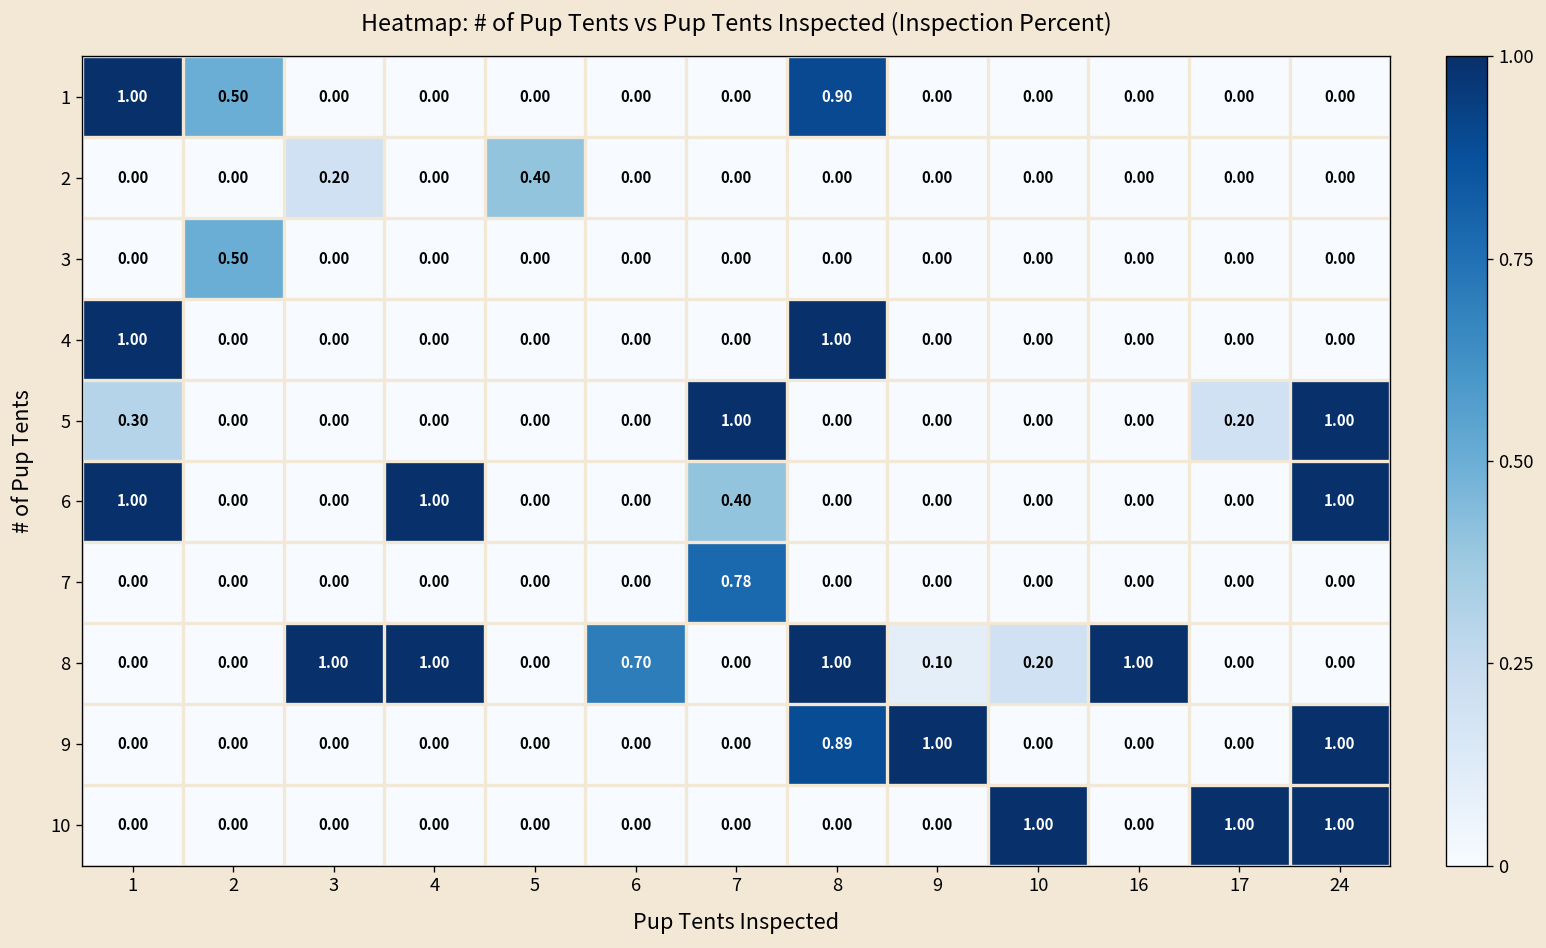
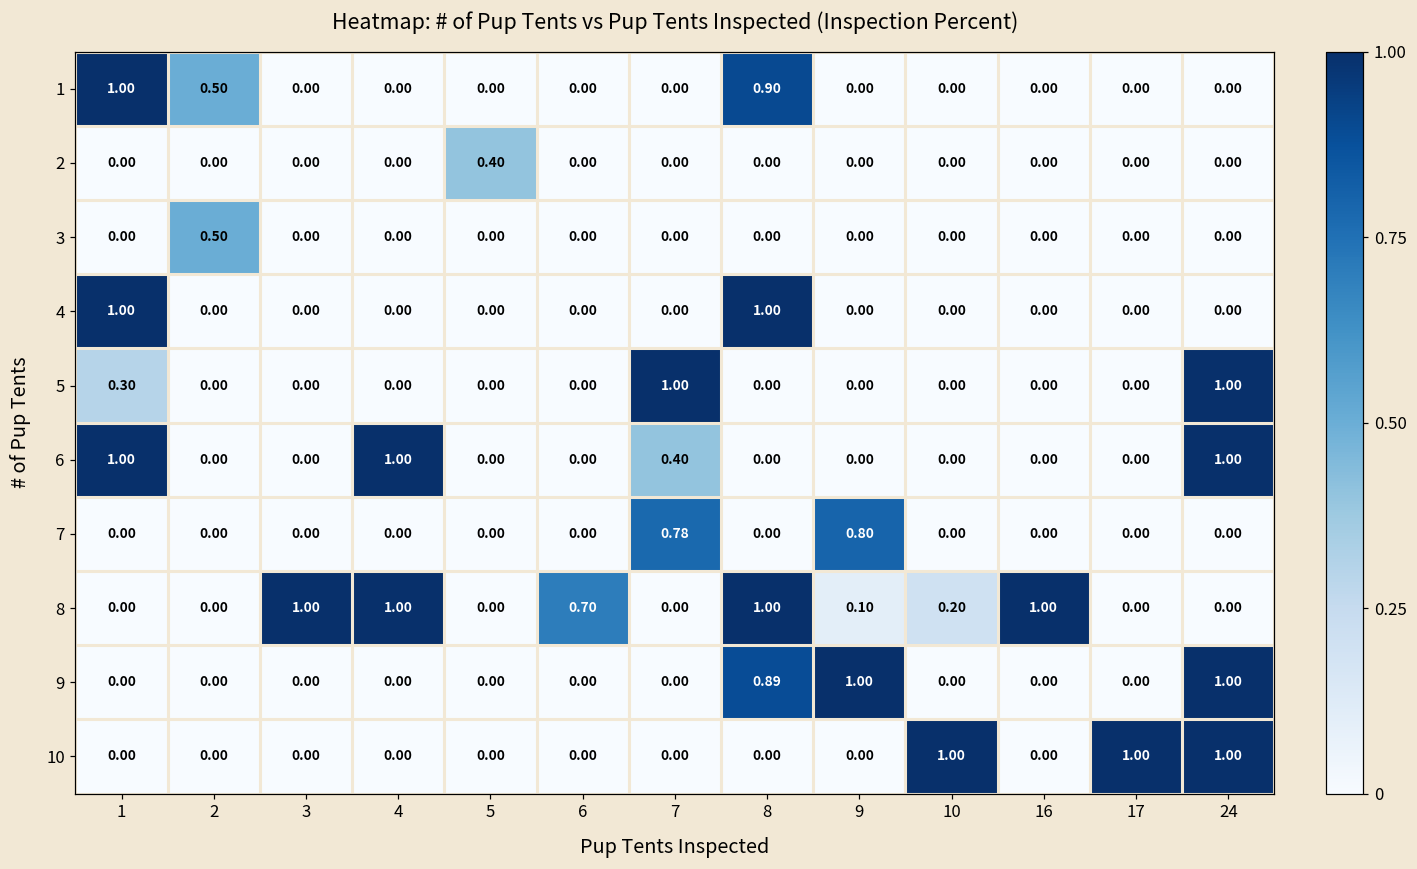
2, 3: 0.20 -> 0.00
5, 17: 0.20 -> 0.00
7, 9: 0.00 -> 0.80
